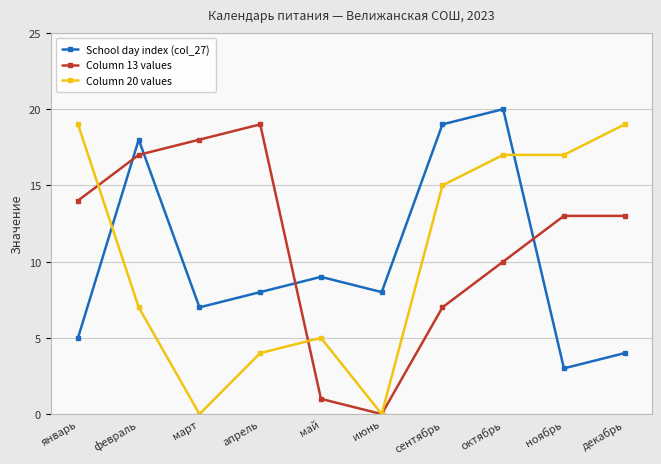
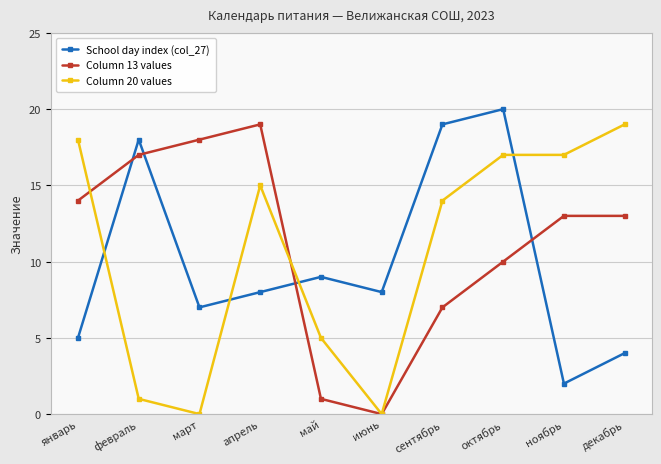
Column 20 values, январь: 19 -> 18
Column 20 values, февраль: 7 -> 1
Column 20 values, апрель: 4 -> 15
Column 20 values, сентябрь: 15 -> 14
School day index (col_27), ноябрь: 3 -> 2
